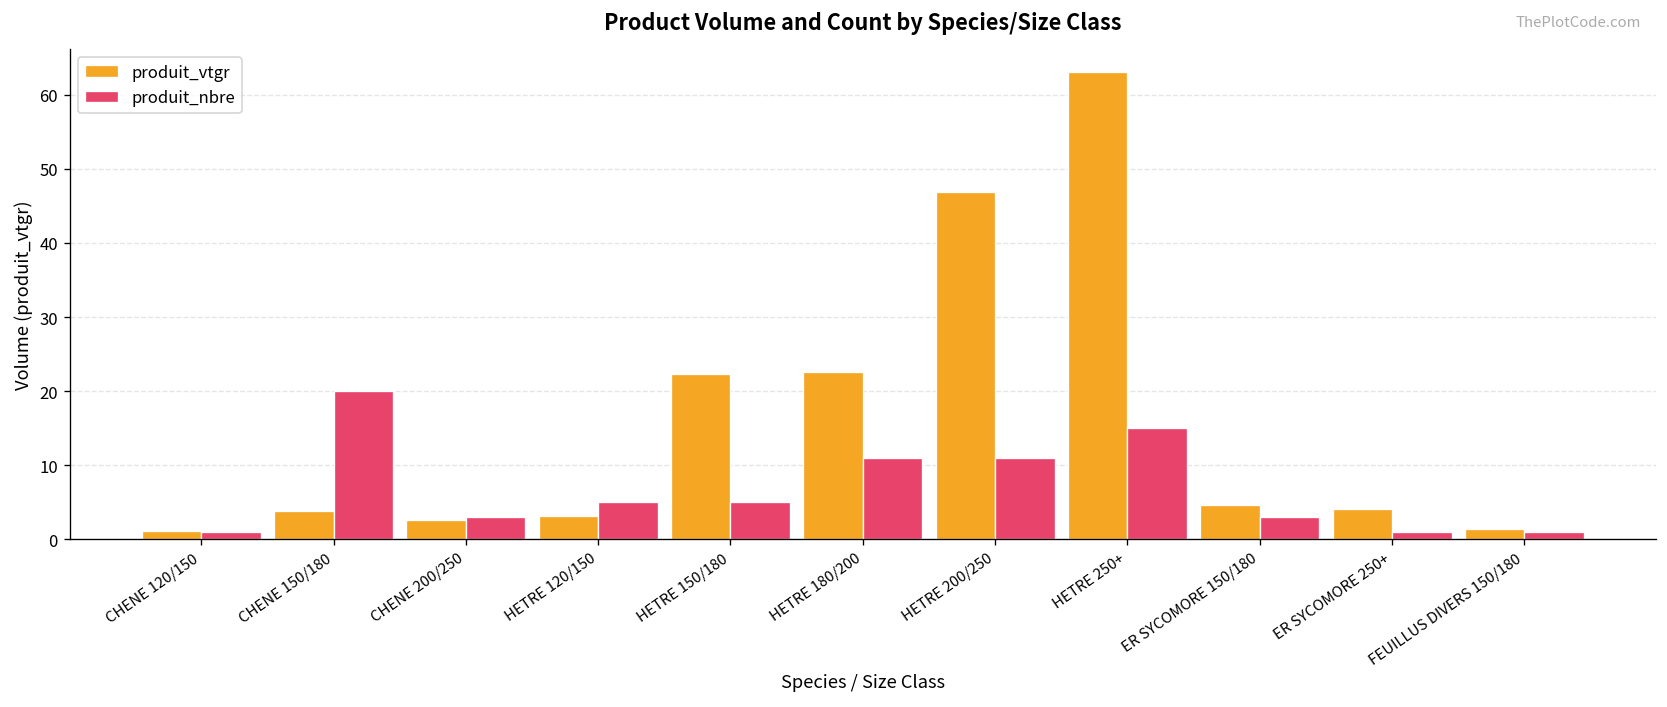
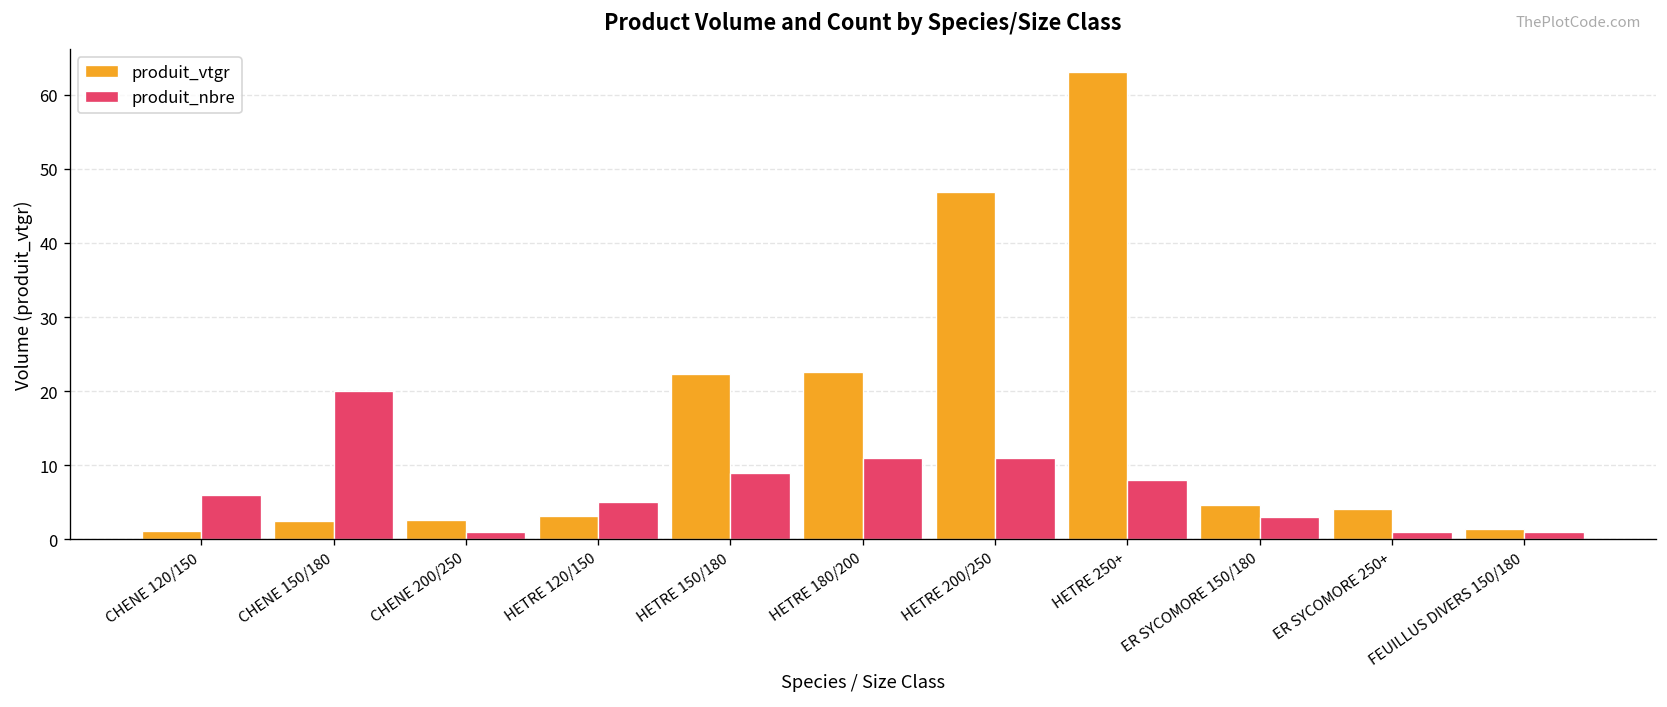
produit_nbre, CHENE 120/150: 1 -> 6
produit_vtgr, CHENE 150/180: 4 -> 3
produit_nbre, CHENE 200/250: 3 -> 1
produit_nbre, HETRE 150/180: 5 -> 9
produit_nbre, HETRE 250+: 15 -> 8
